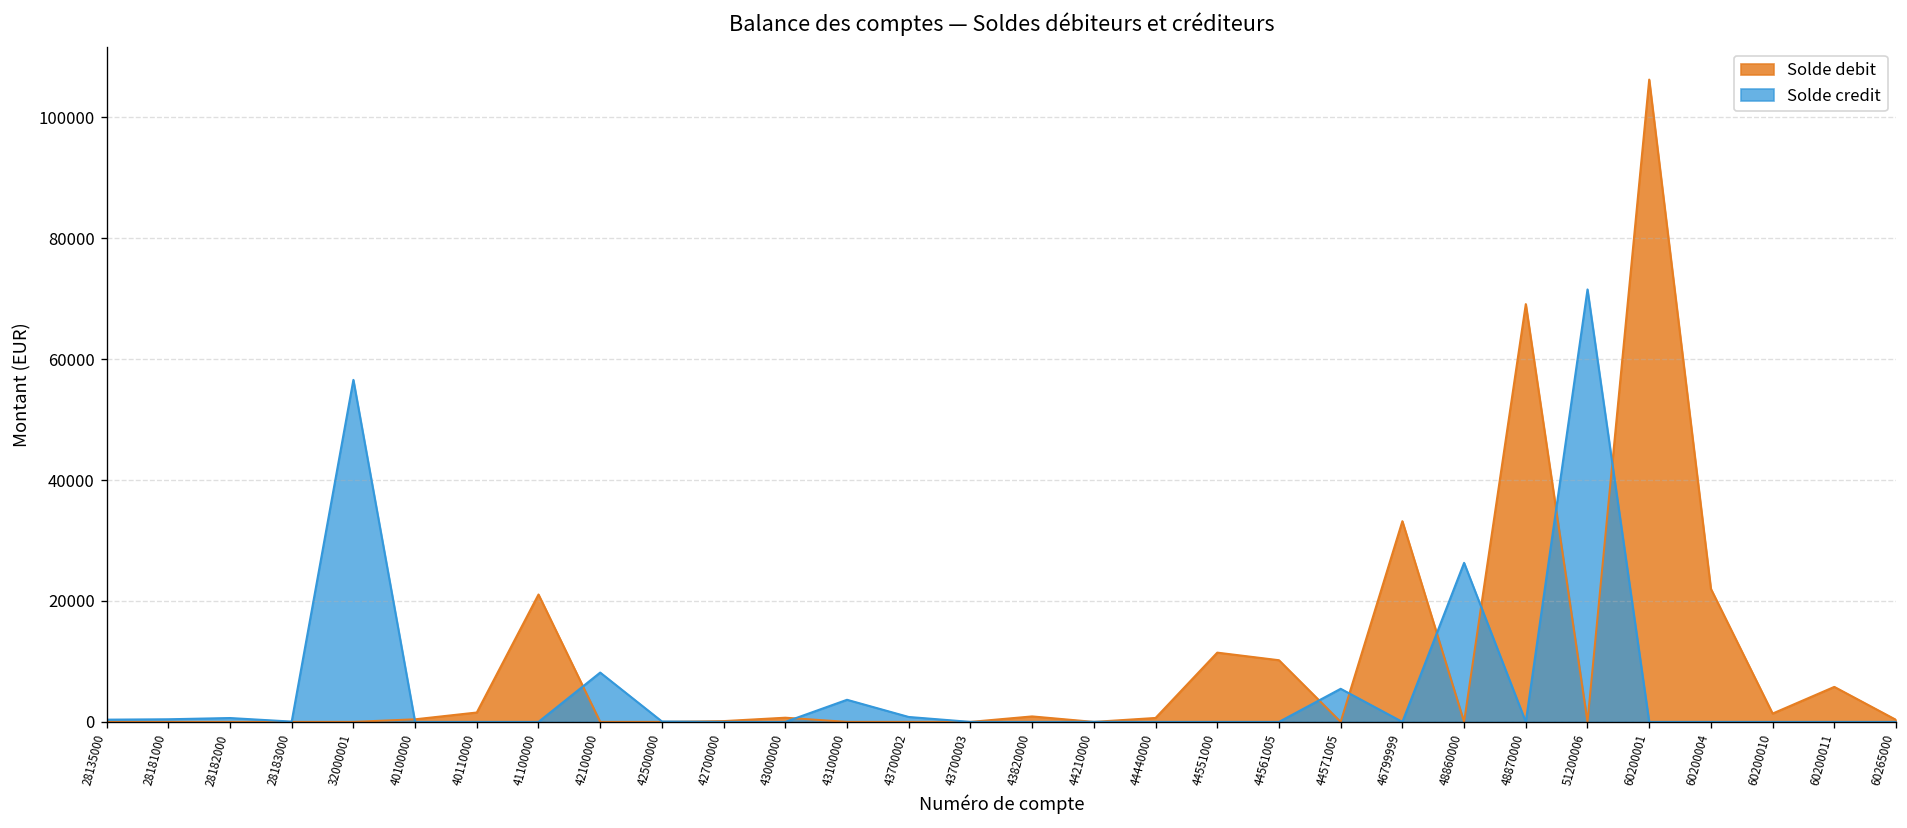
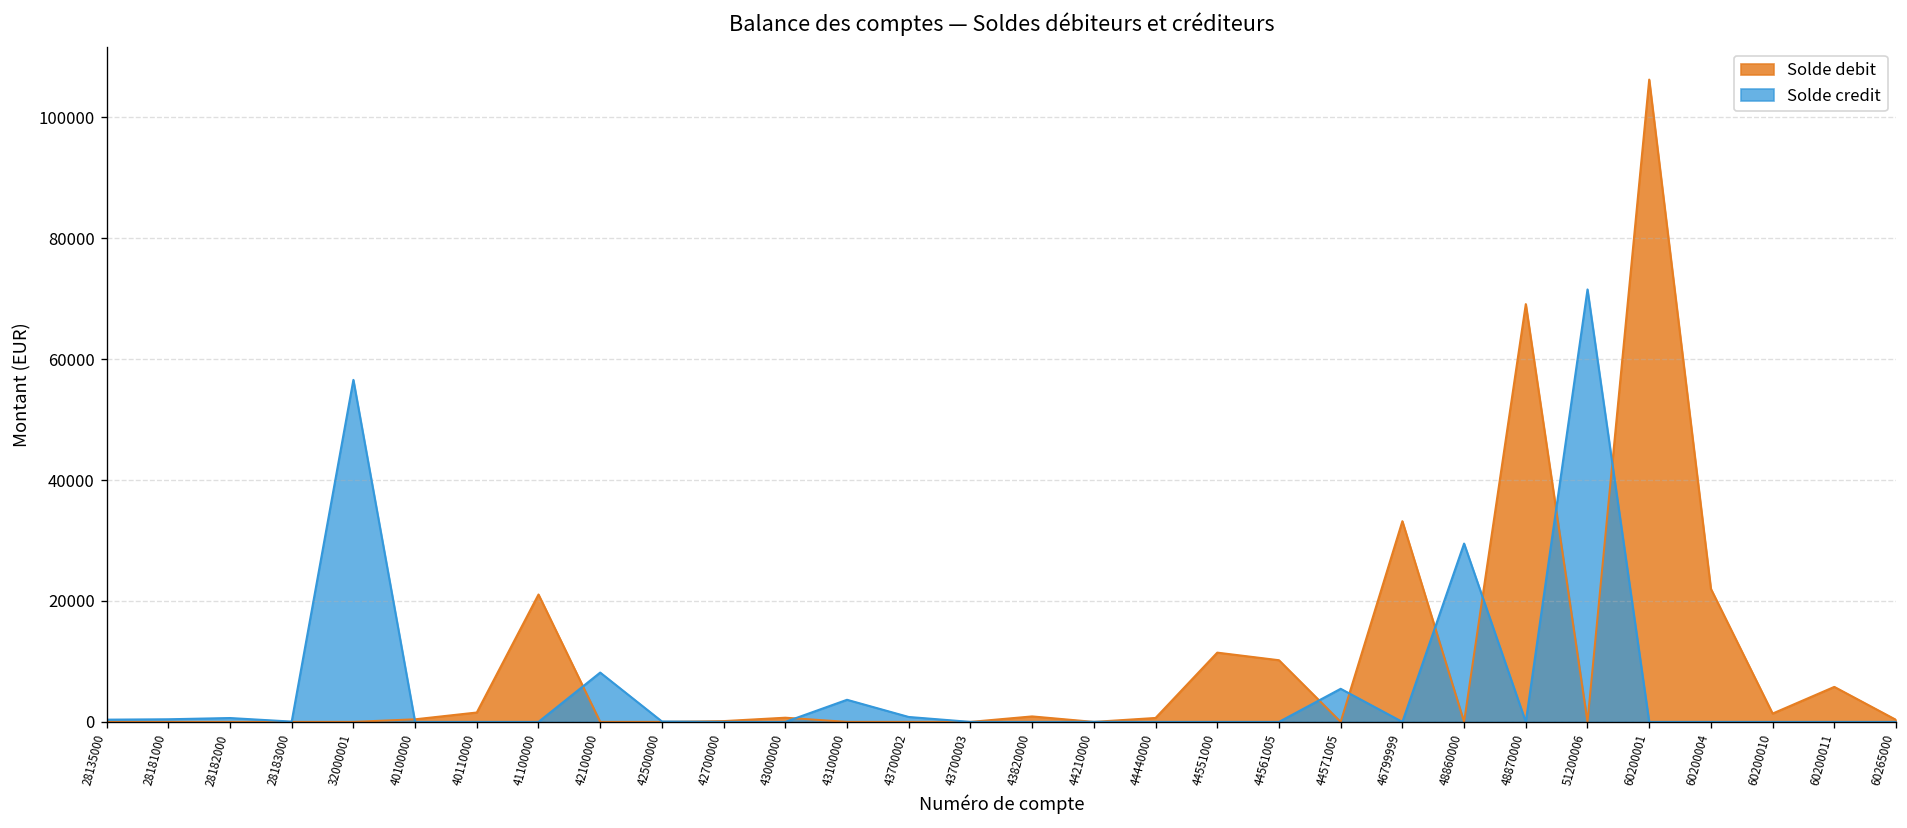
Solde credit, 48860000: 26000 -> 30000
